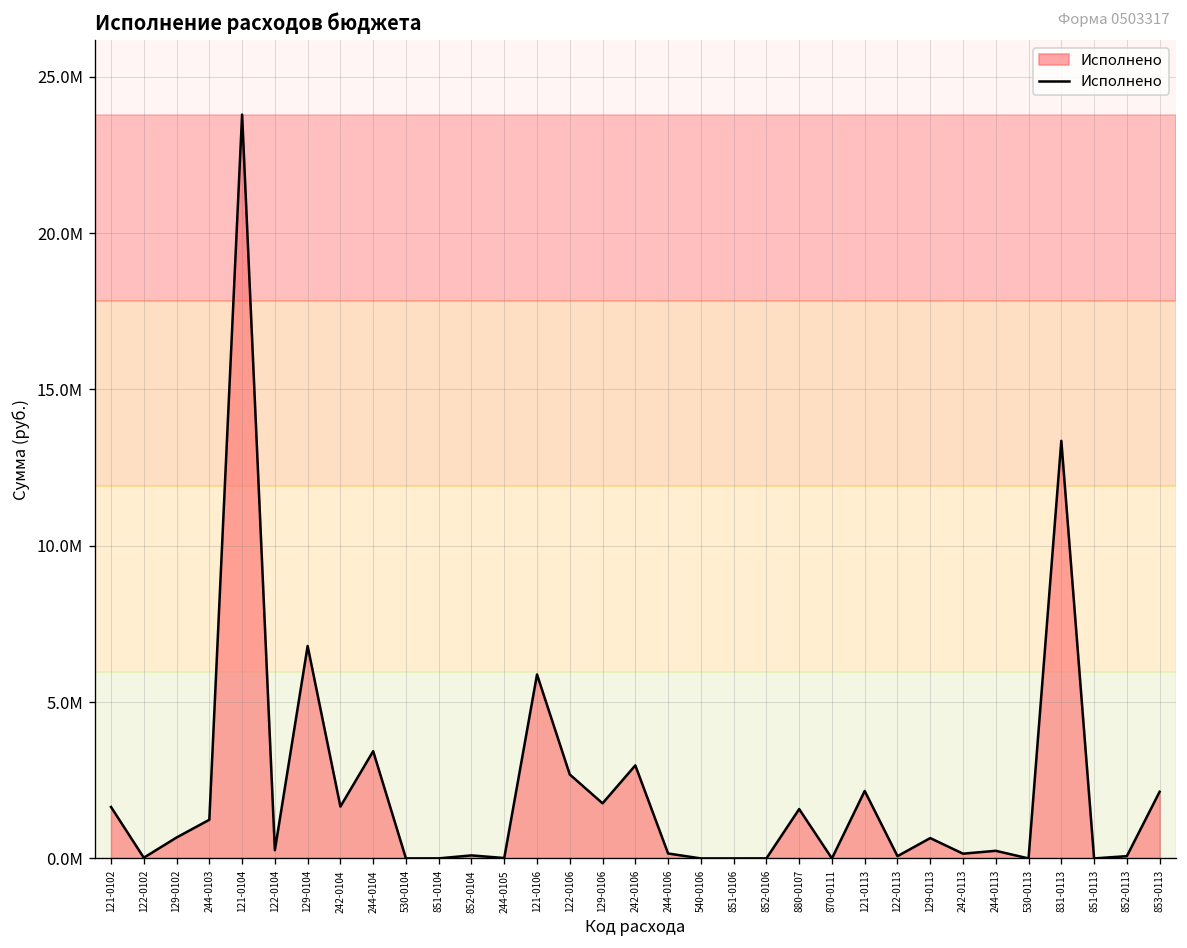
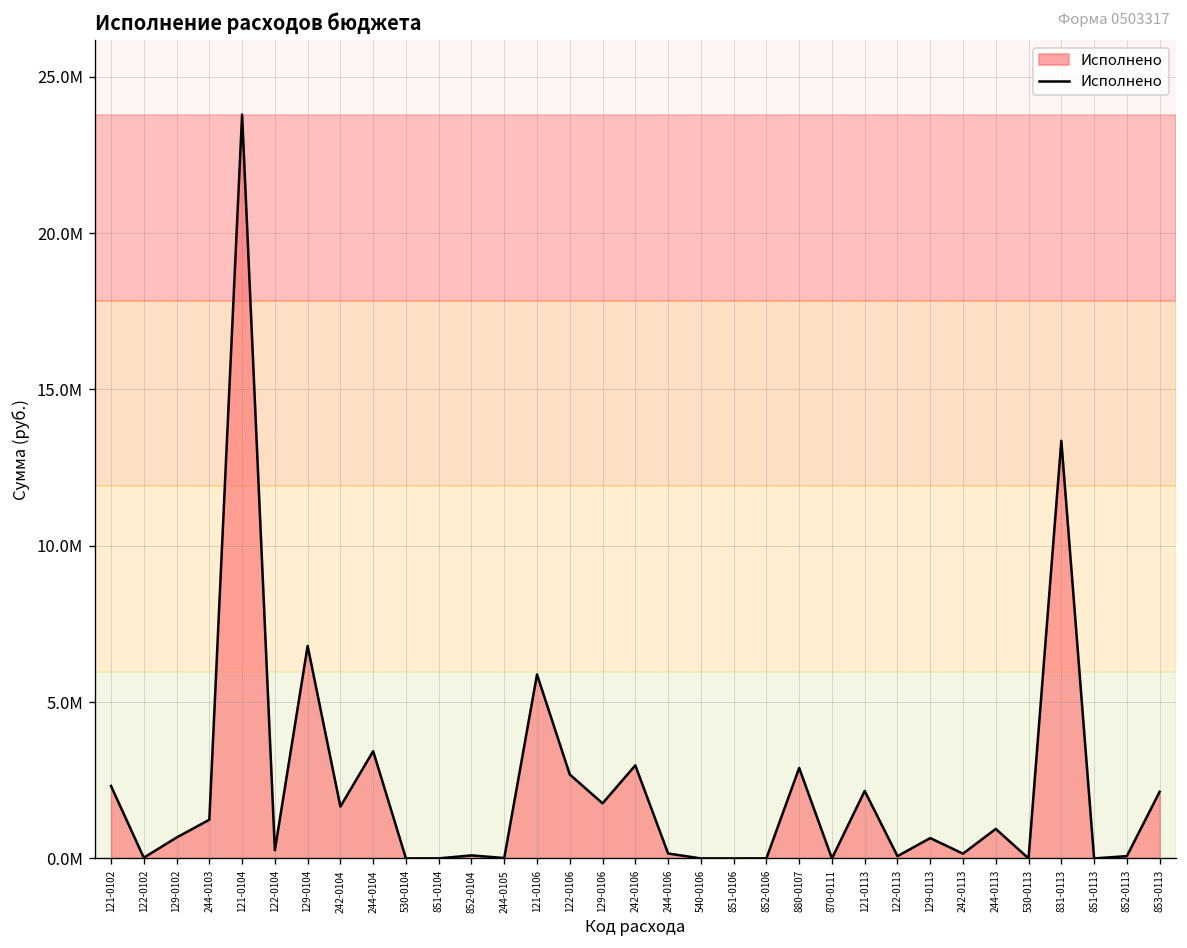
121-0102: 1600000 -> 2300000
880-0107: 1600000 -> 2900000
244-0113: 200000 -> 900000
